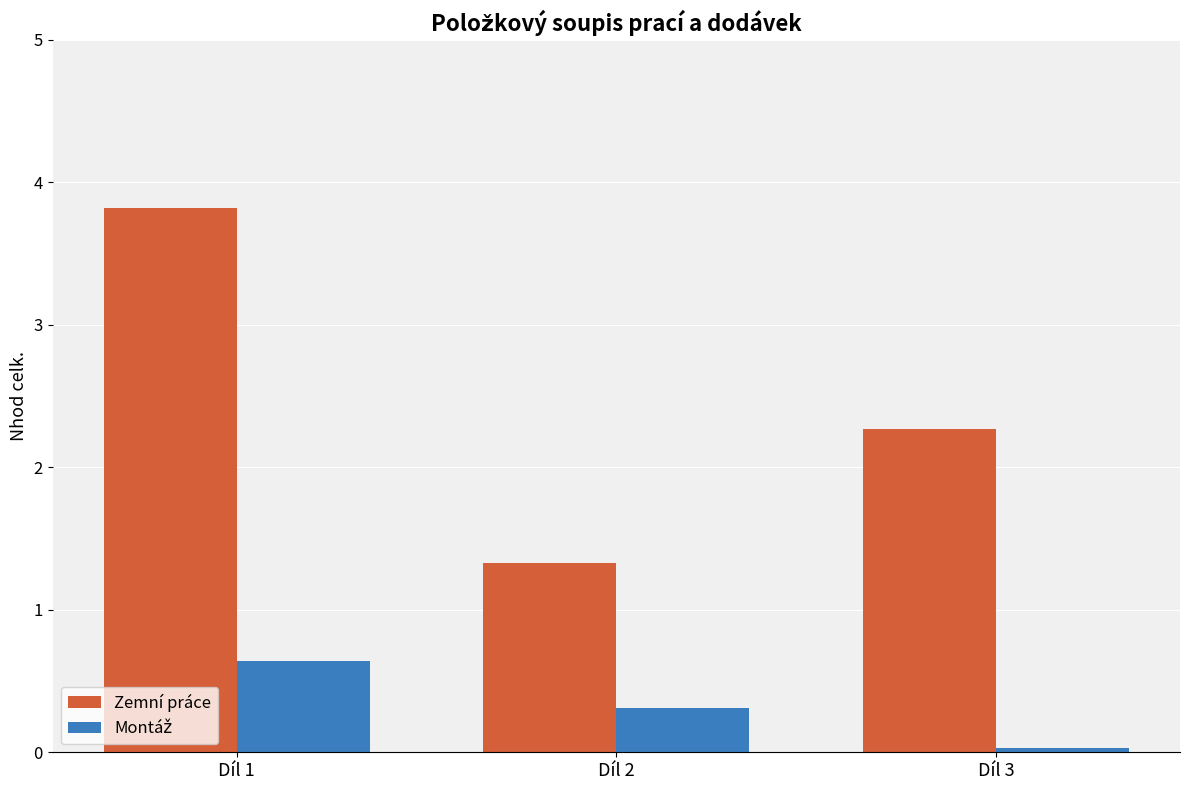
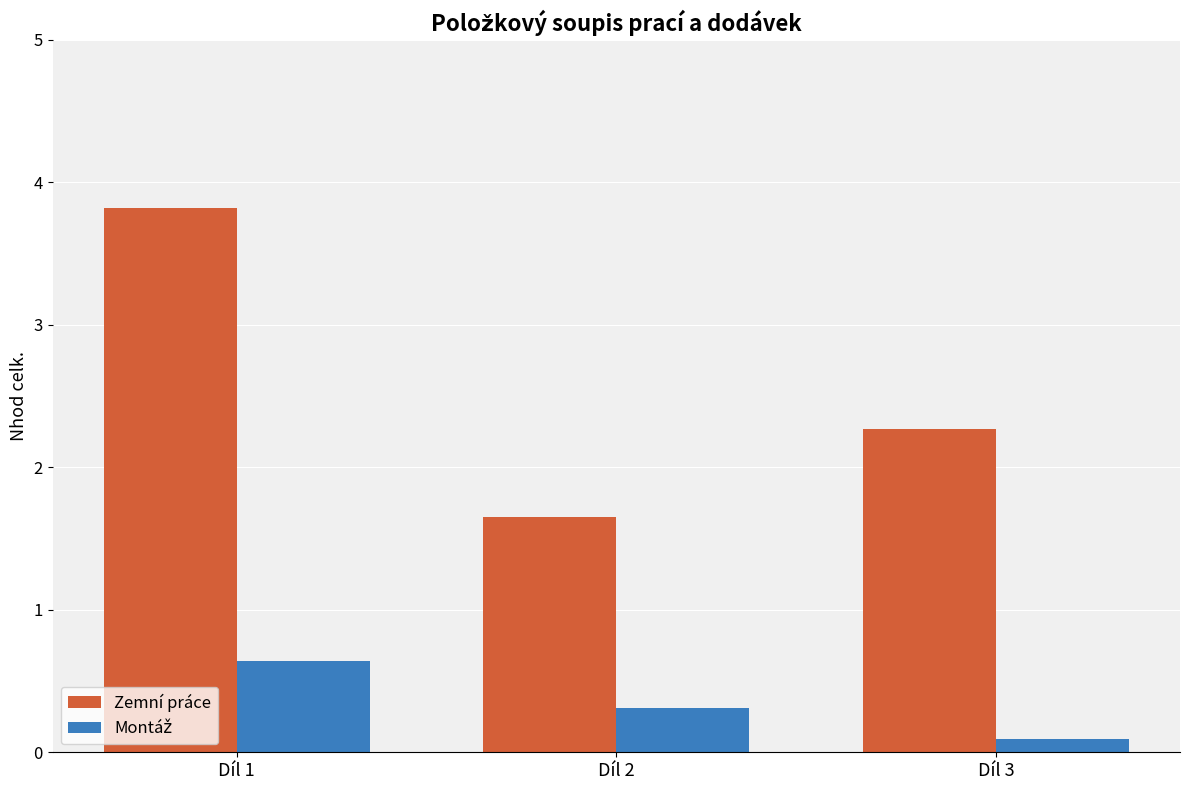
Zemní práce, Díl 2: 1.33 -> 1.65
Montáž, Díl 3: 0.03 -> 0.09
